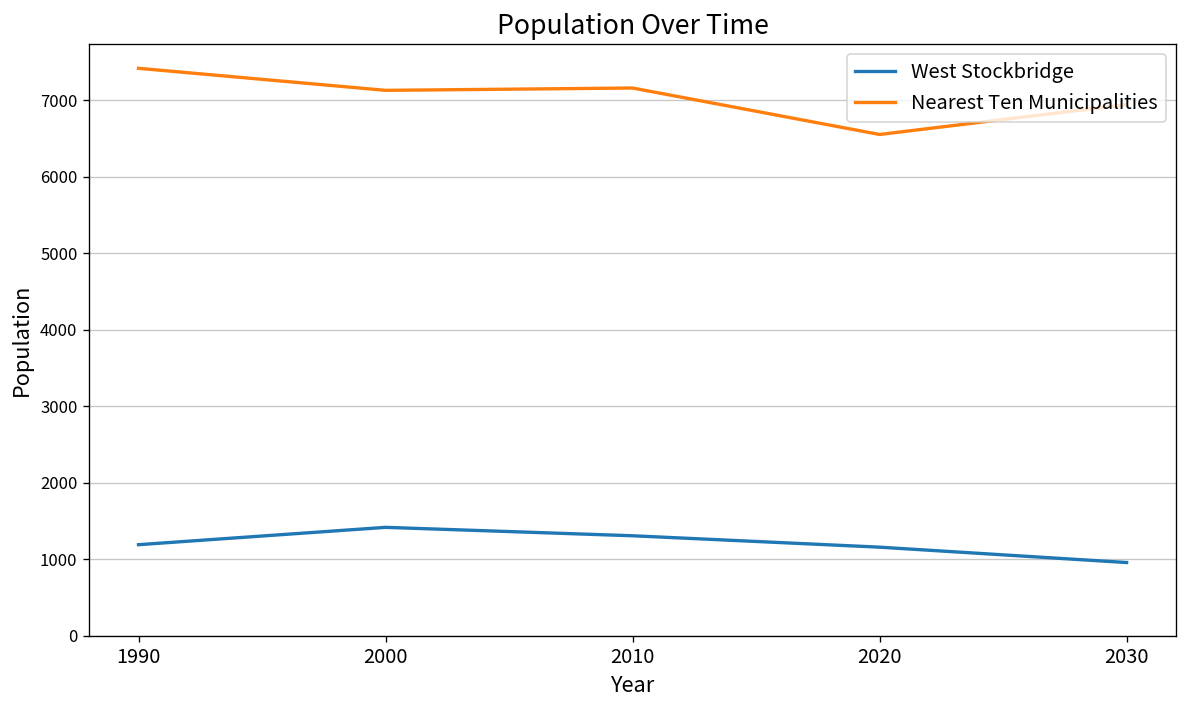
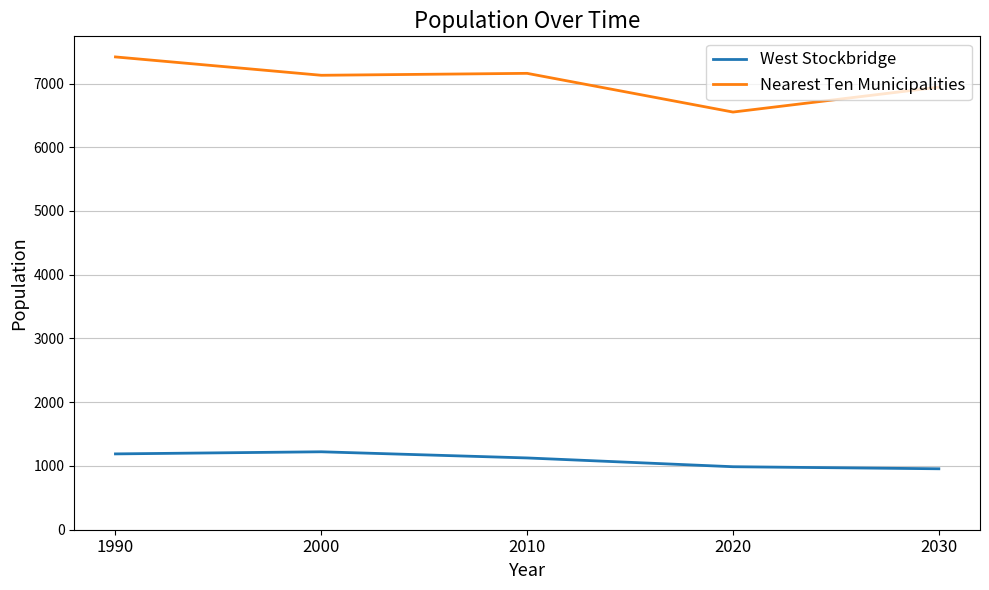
West Stockbridge, 2000: 1400 -> 1200
West Stockbridge, 2010: 1300 -> 1100
West Stockbridge, 2020: 1200 -> 1000
